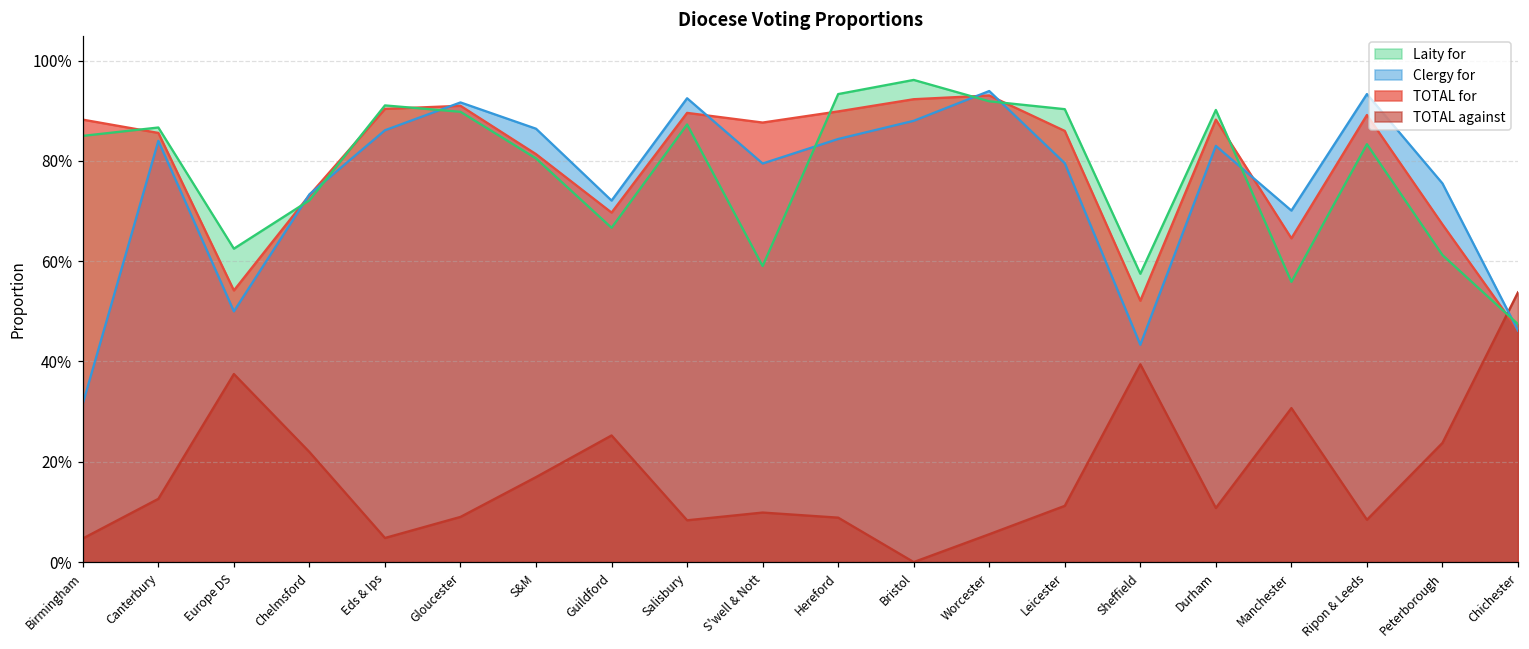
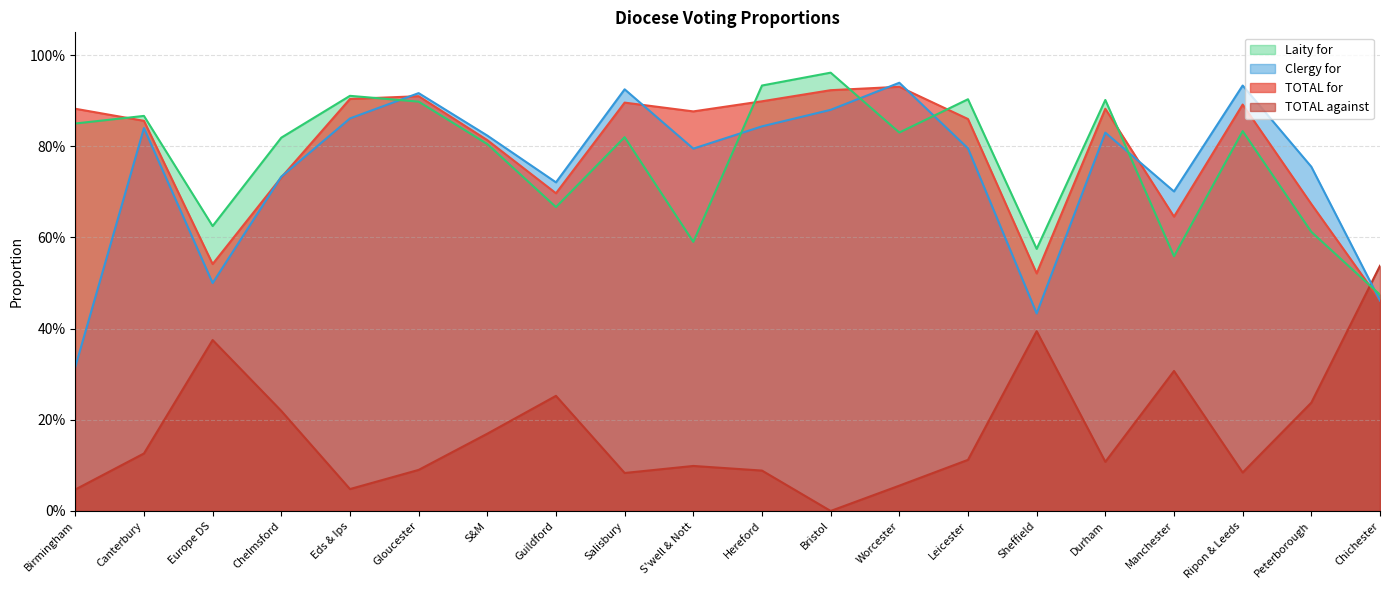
Laity for, Chelmsford: 72% -> 82%
Clergy for, S&M: 86% -> 82%
Laity for, Salisbury: 87% -> 82%
Laity for, Worcester: 92% -> 83%
